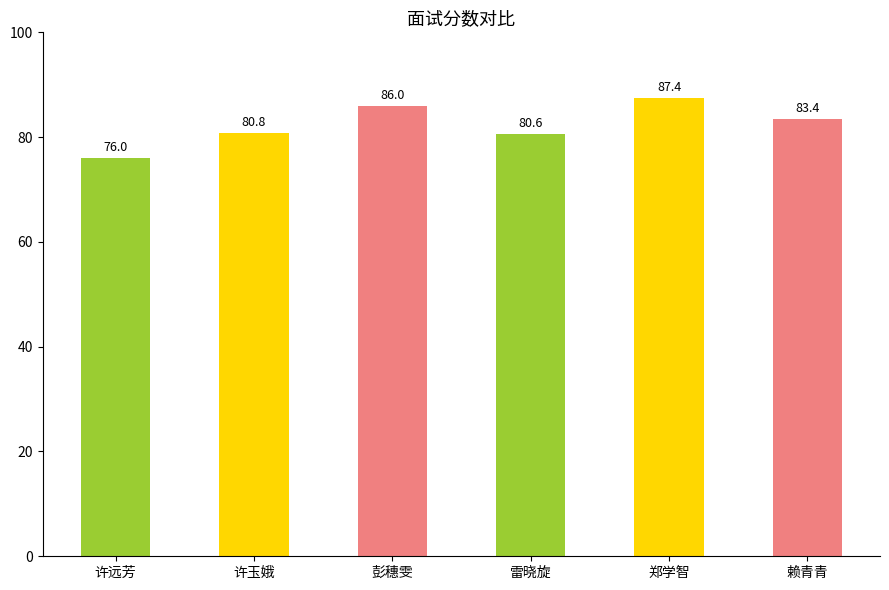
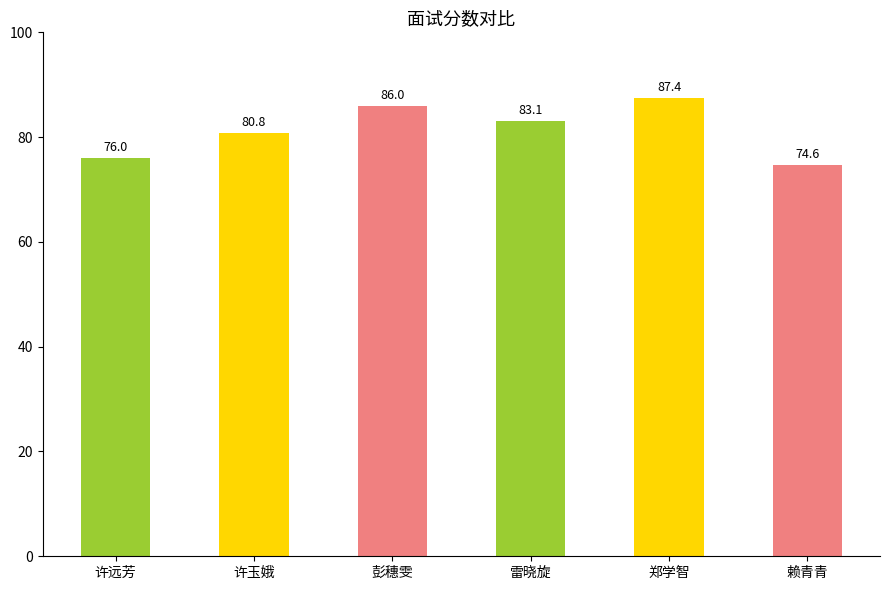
雷晓旋: 80.6 -> 83.1
赖青青: 83.4 -> 74.6
